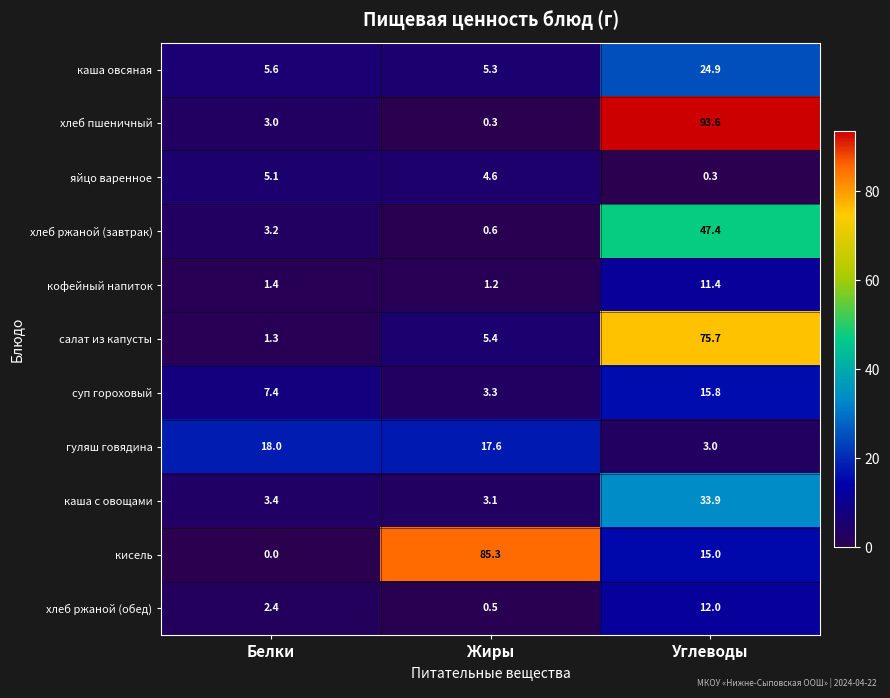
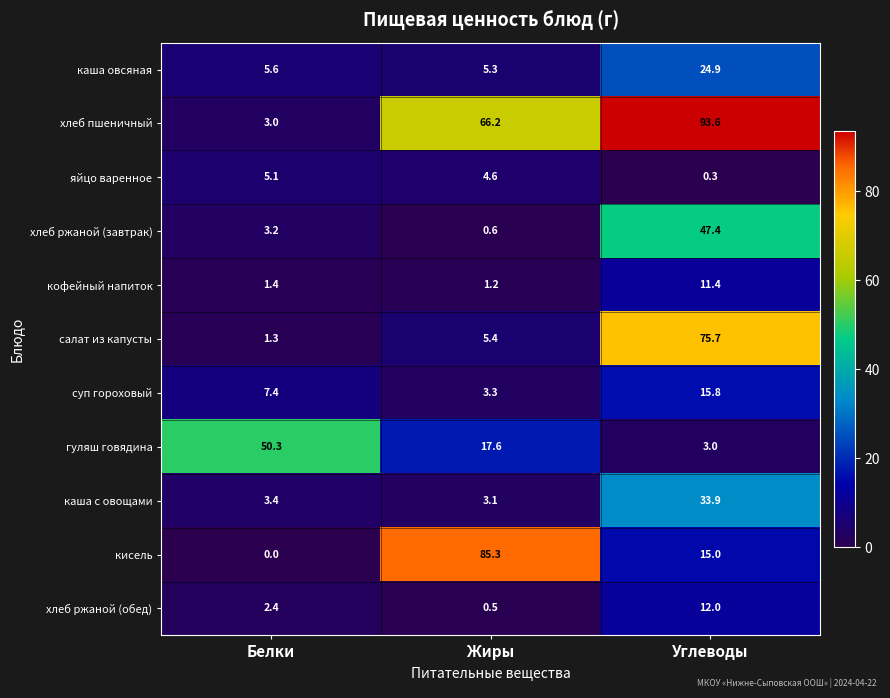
хлеб пшеничный, Жиры: 0.3 -> 66.2
гуляш говядина, Белки: 18.0 -> 50.3
